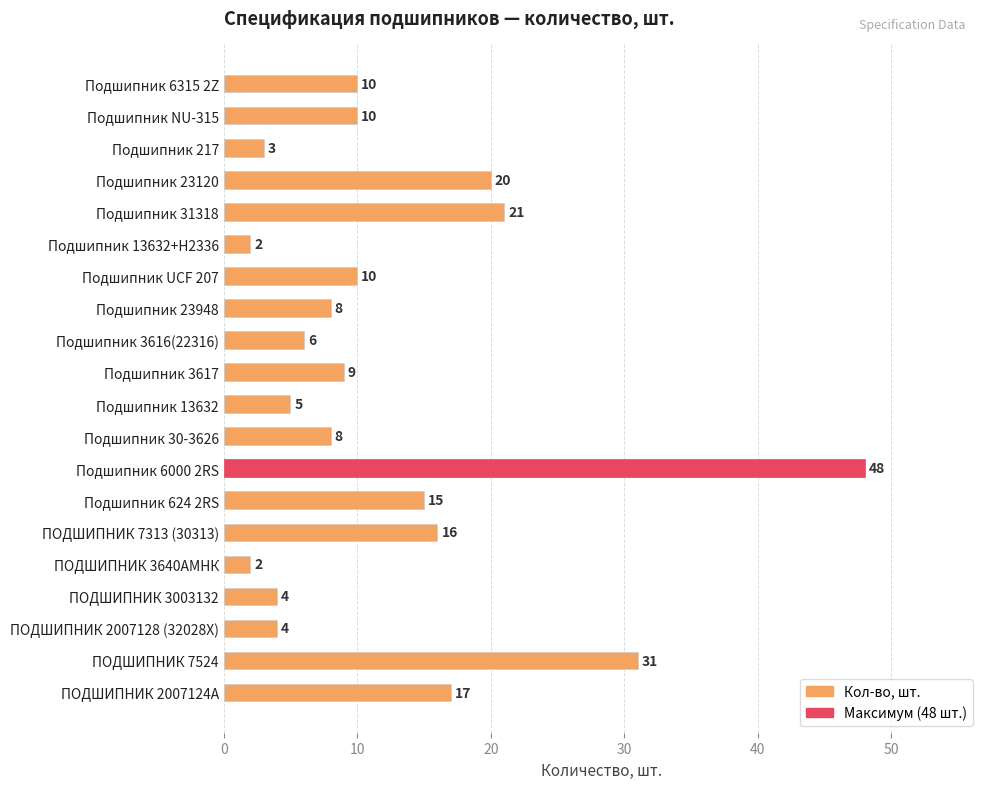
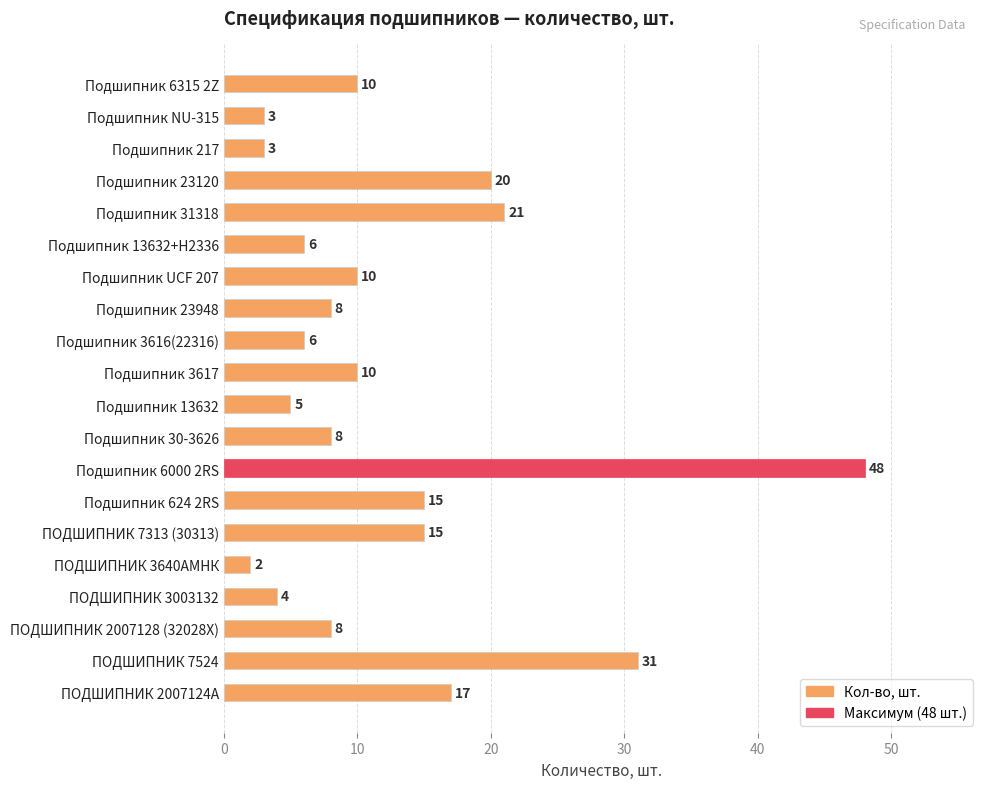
Подшипник NU-315: 10 -> 3
Подшипник 13632+Н2336: 2 -> 6
Подшипник 3617: 9 -> 10
ПОДШИПНИК 7313 (30313): 16 -> 15
ПОДШИПНИК 2007128 (32028Х): 4 -> 8
